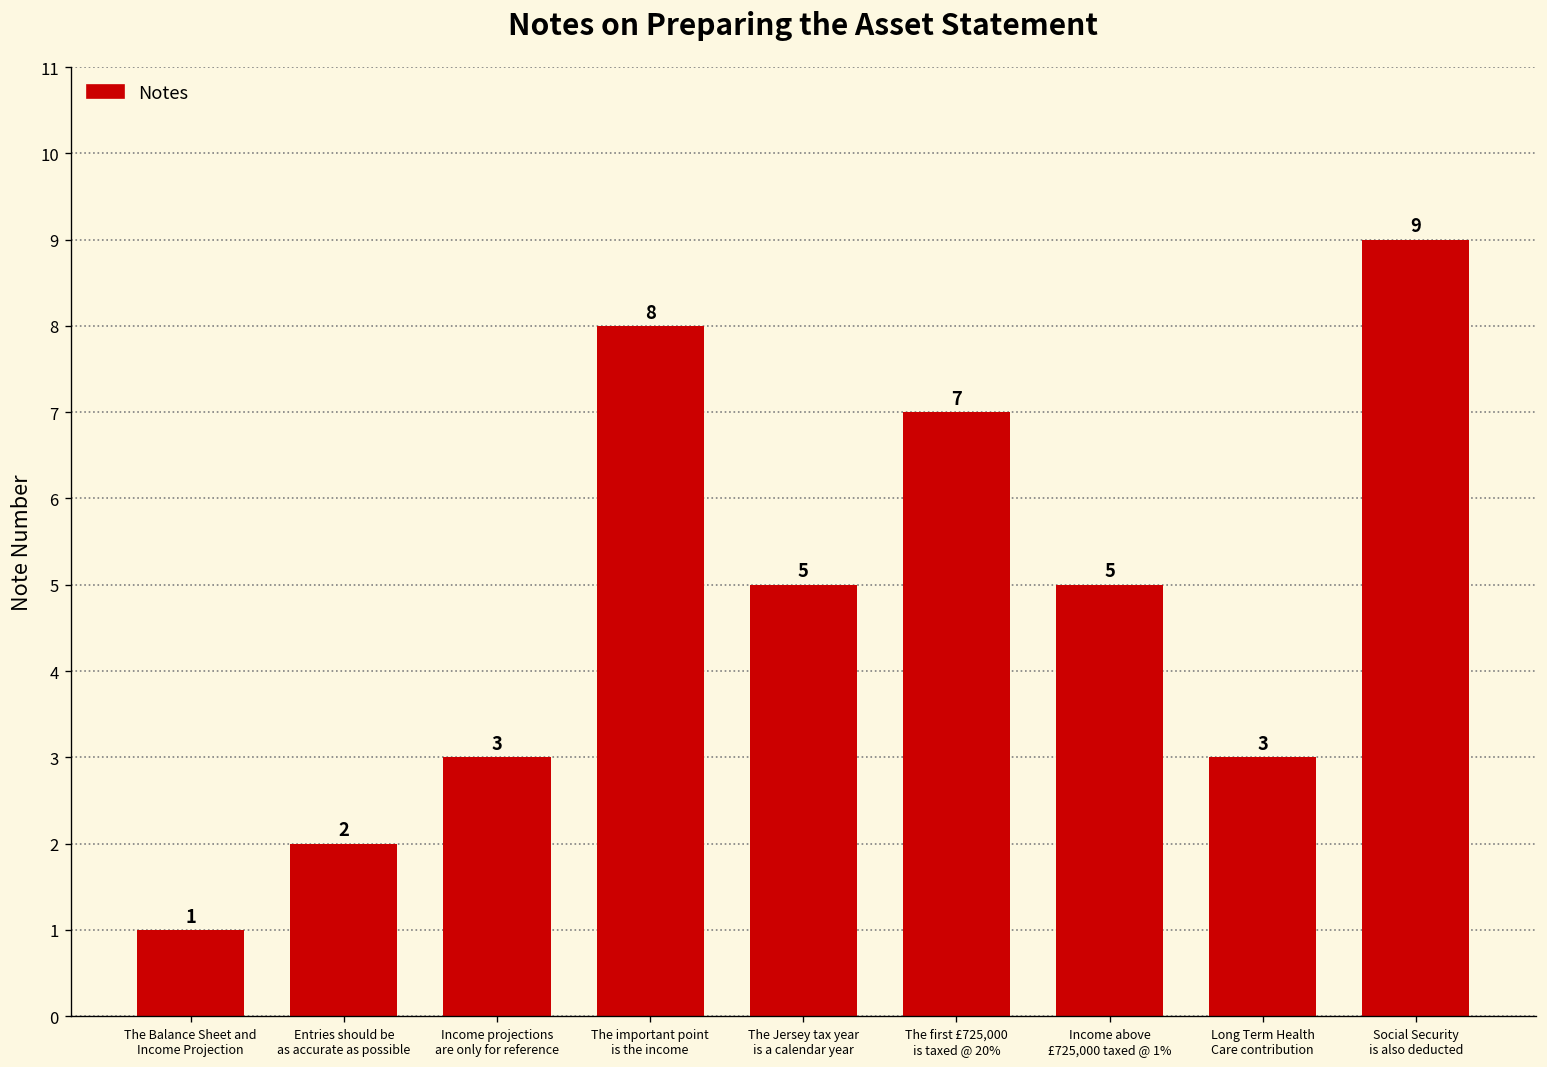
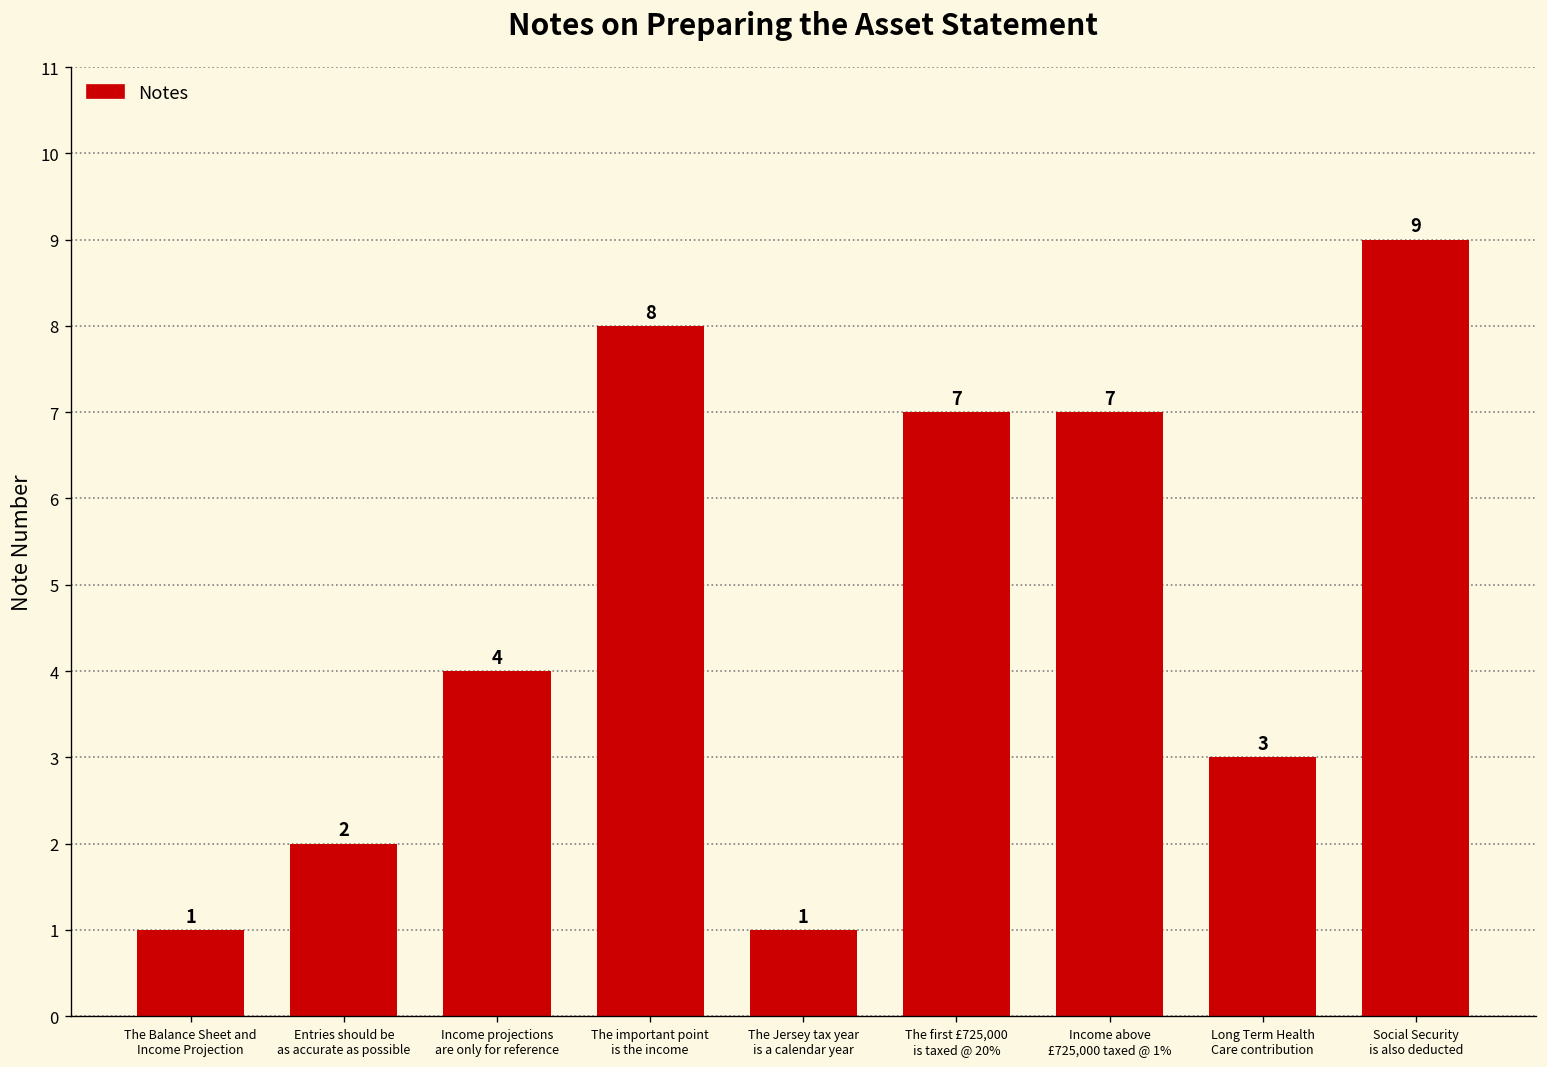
Income projections are only for reference: 3 -> 4
The Jersey tax year is a calendar year: 5 -> 1
Income above £725,000 taxed @ 1%: 5 -> 7
